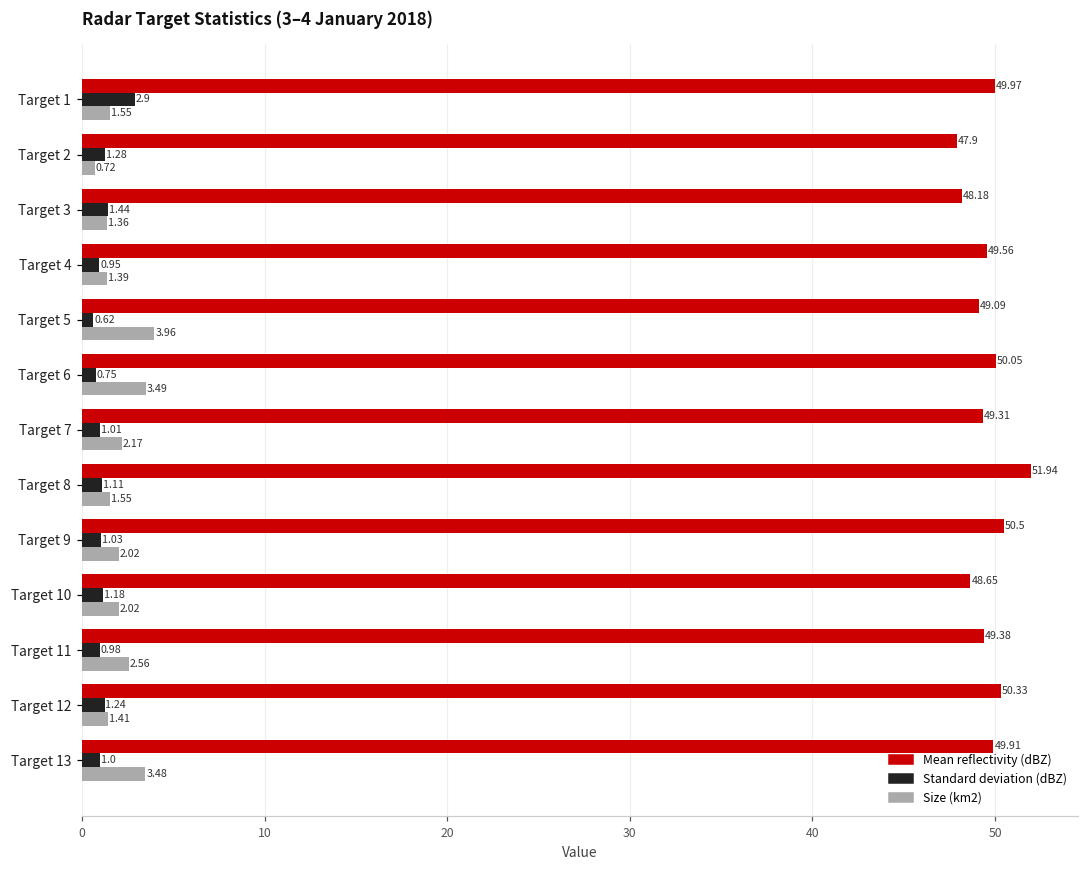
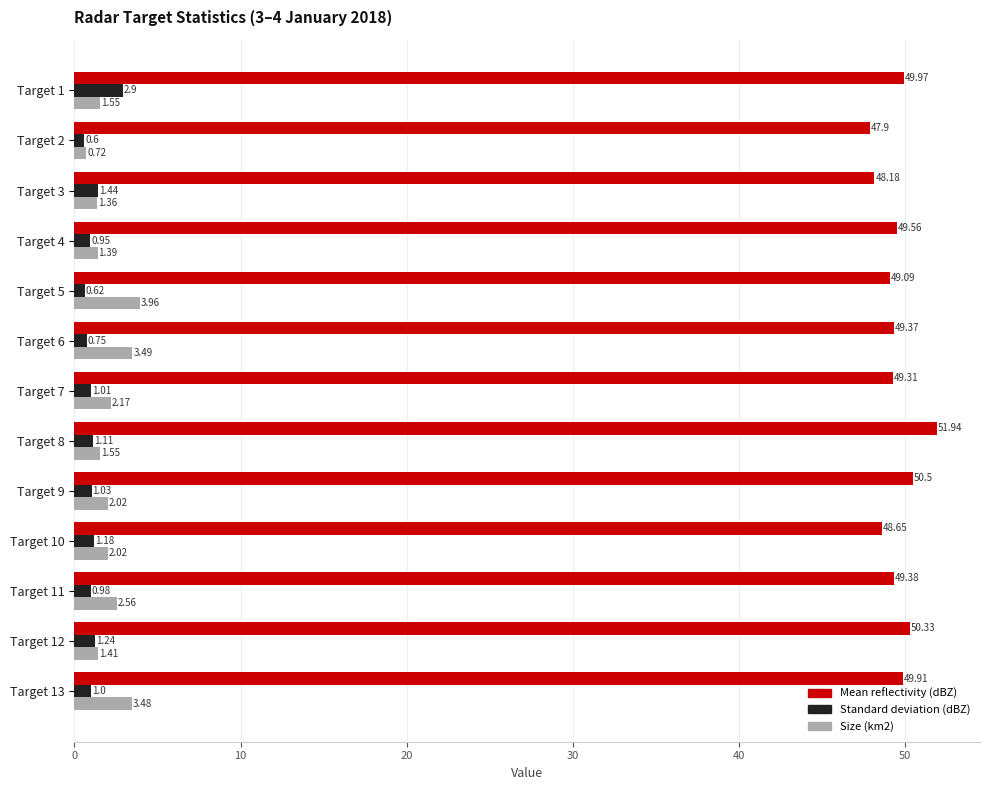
Standard deviation (dBZ), Target 2: 1.28 -> 0.6
Mean reflectivity (dBZ), Target 6: 50.05 -> 49.37
